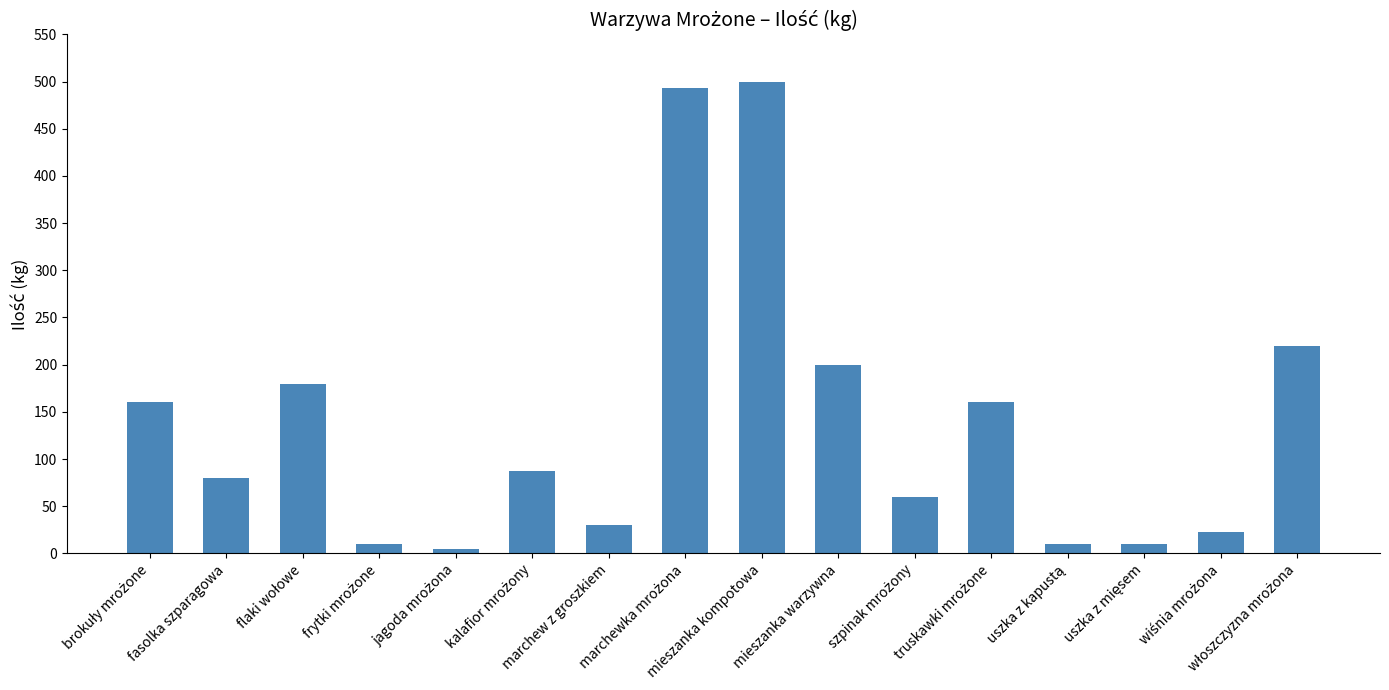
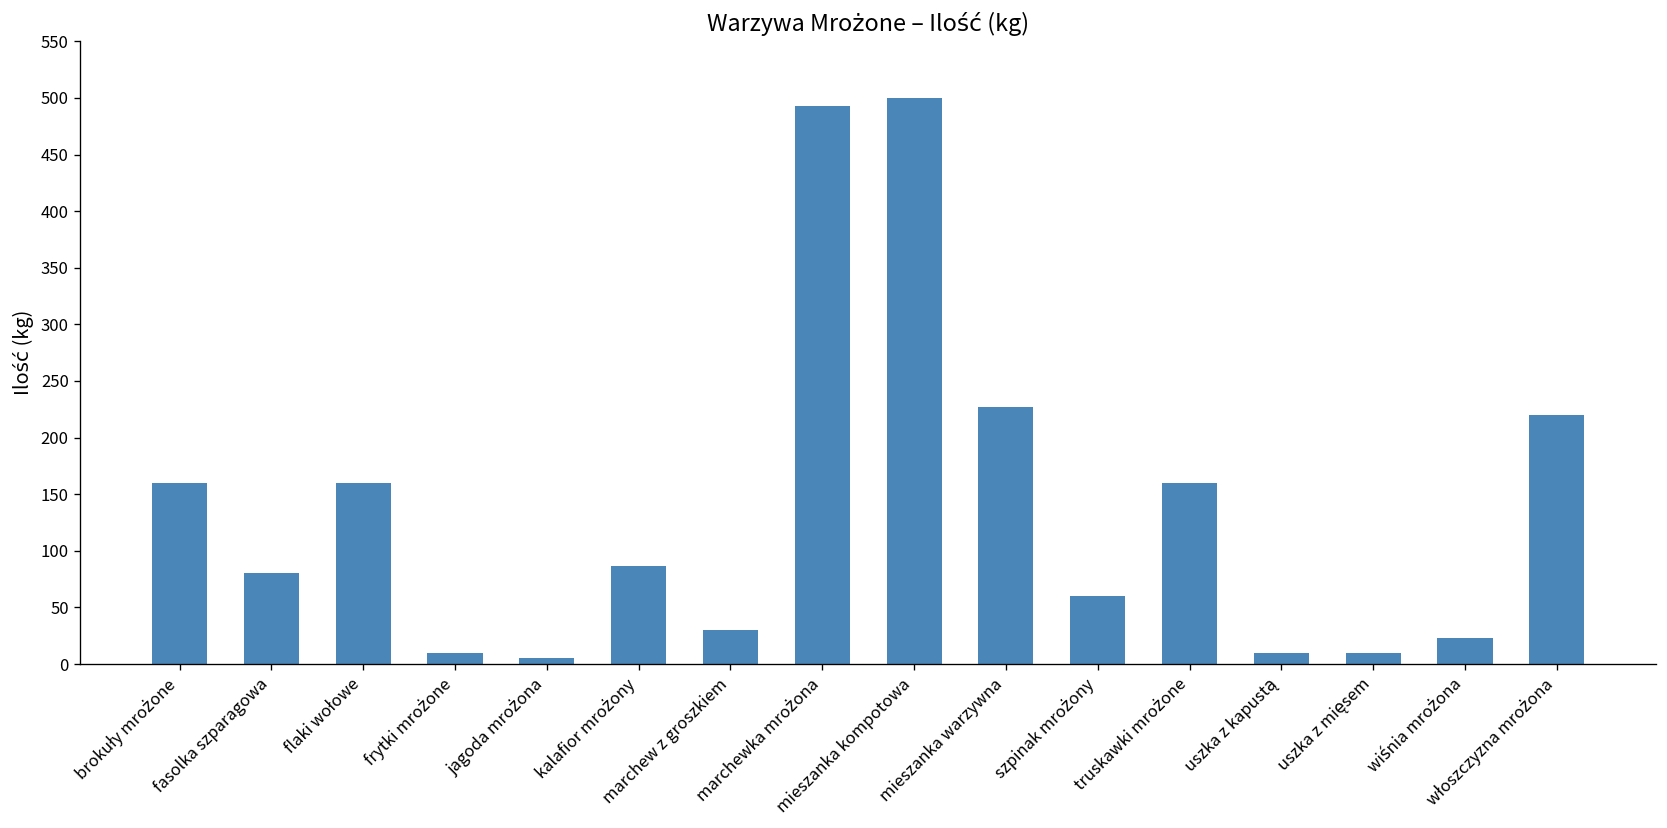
flaki wołowe: 180 -> 160
mieszanka warzywna: 200 -> 230
